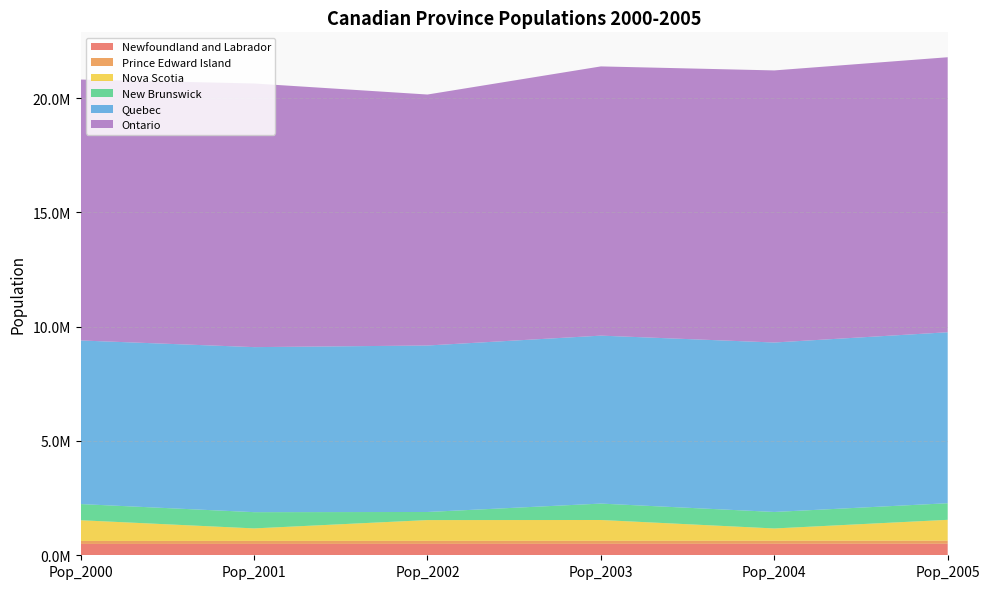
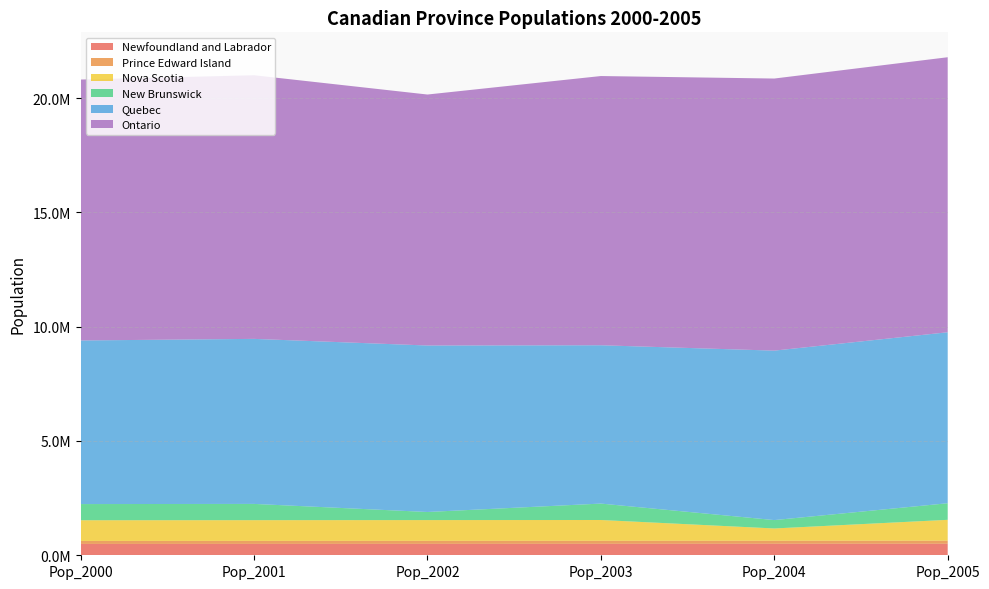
Nova Scotia, Pop_2001: 500000 -> 900000
Quebec, Pop_2003: 7300000 -> 6900000
New Brunswick, Pop_2004: 700000 -> 400000
